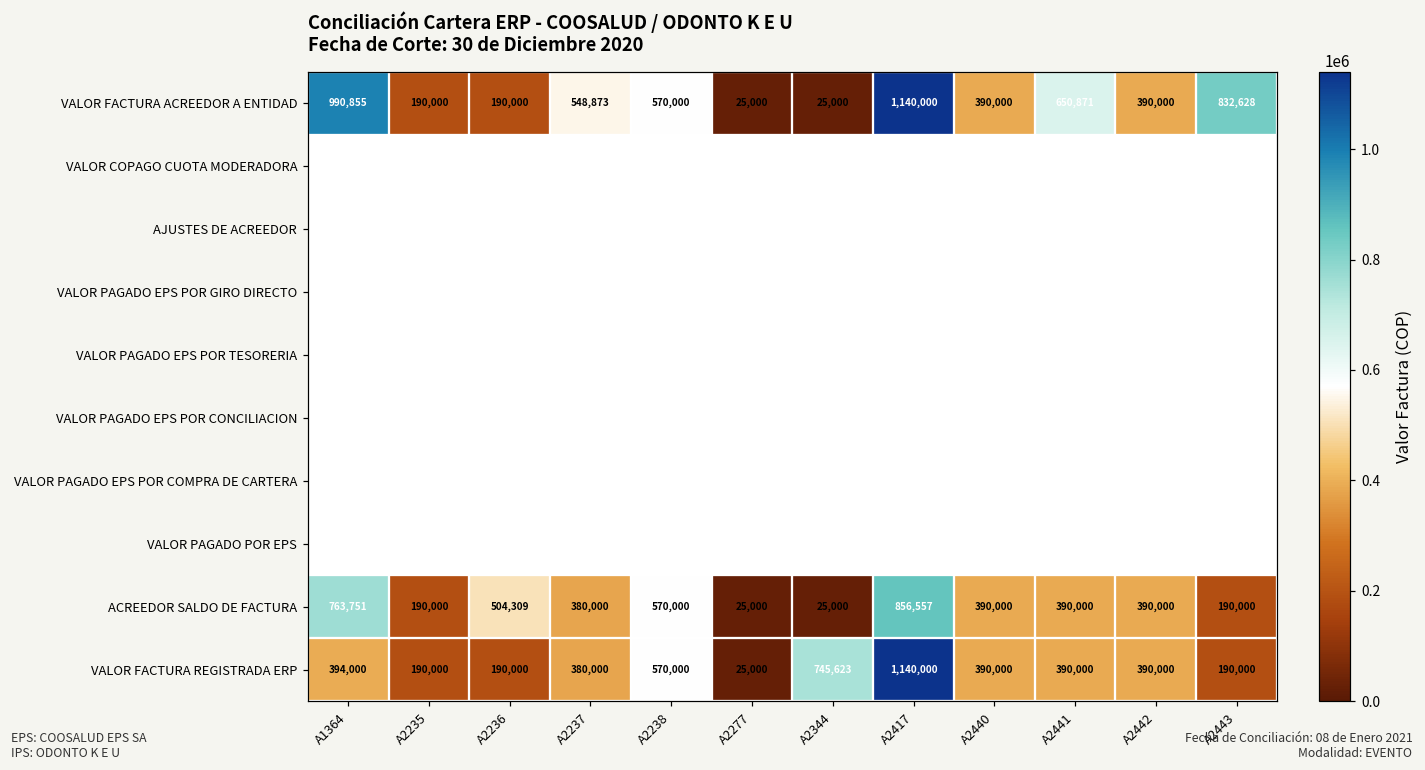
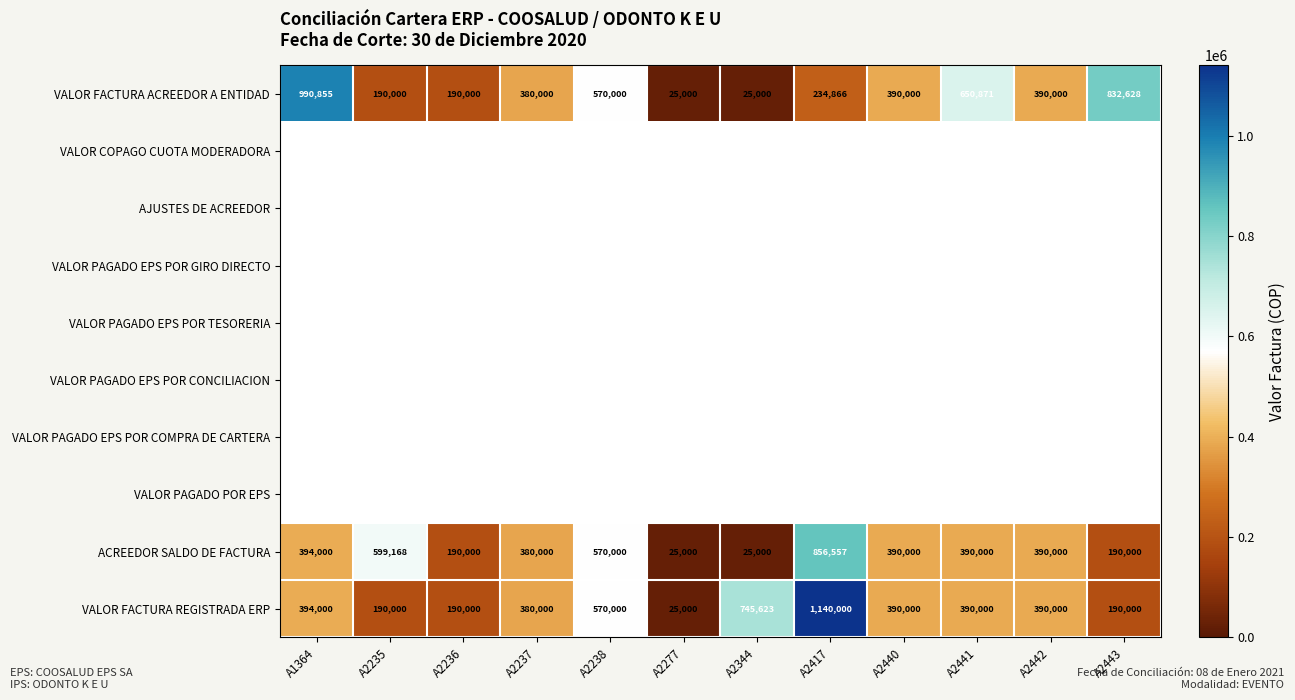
VALOR FACTURA ACREEDOR A ENTIDAD, A2237: 548,873 -> 380,000
VALOR FACTURA ACREEDOR A ENTIDAD, A2417: 1,140,000 -> 234,866
ACREEDOR SALDO DE FACTURA, A1364: 763,751 -> 394,000
ACREEDOR SALDO DE FACTURA, A2235: 190,000 -> 599,168
ACREEDOR SALDO DE FACTURA, A2236: 504,309 -> 190,000
